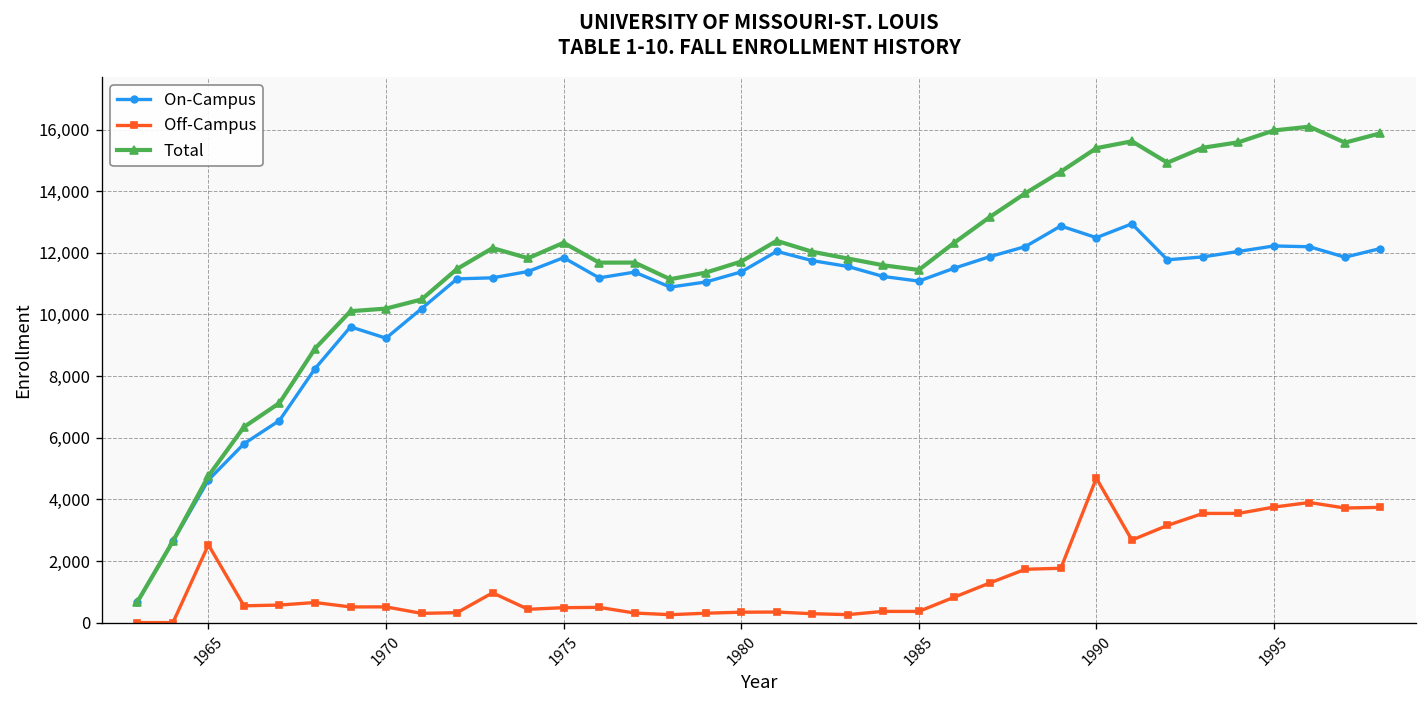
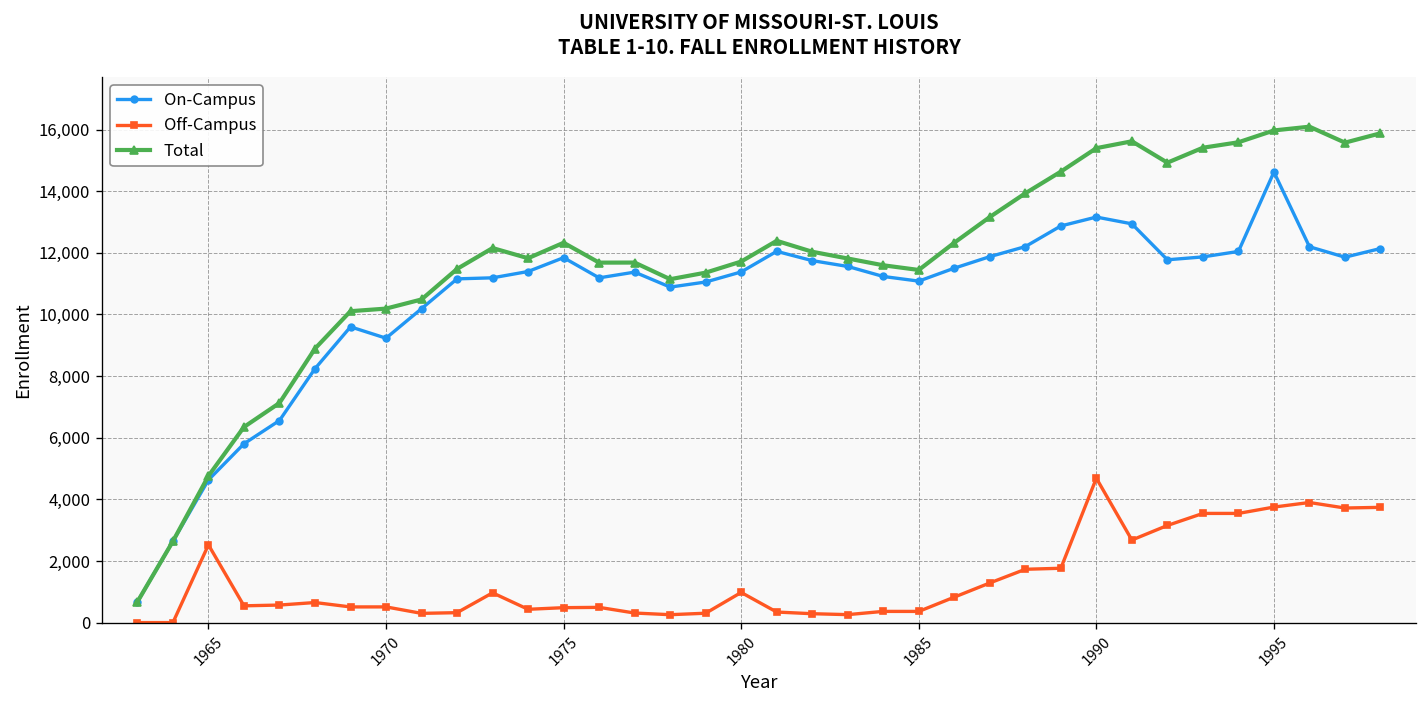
Off-Campus, 1980: 300 -> 1,000
On-Campus, 1990: 12,500 -> 13,200
On-Campus, 1995: 12,200 -> 14,600
